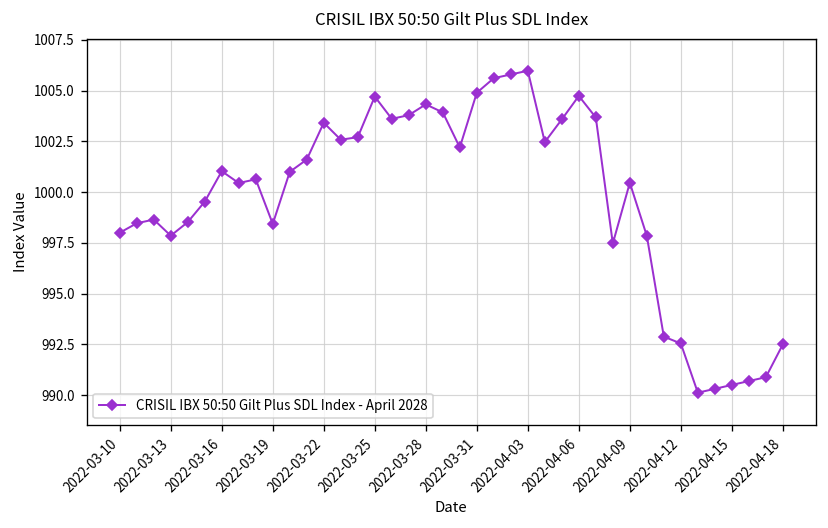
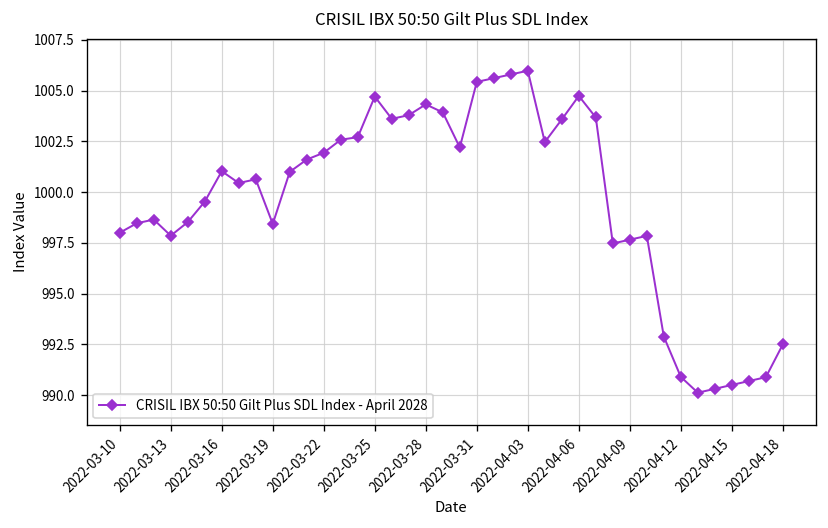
2022-03-22: 1003.4 -> 1001.9
2022-03-31: 1004.9 -> 1005.4
2022-04-09: 1000.5 -> 997.7
2022-04-12: 992.5 -> 990.9
